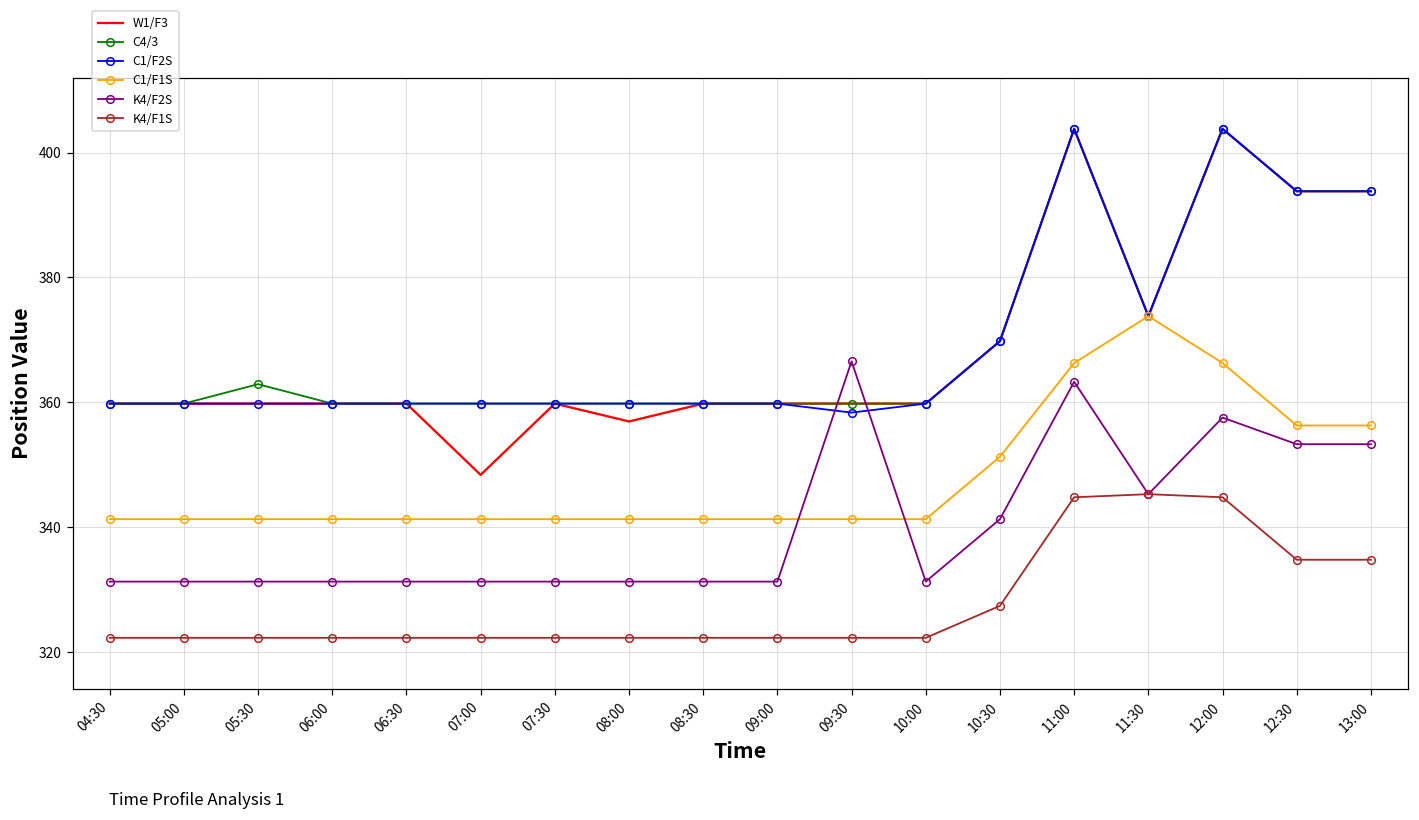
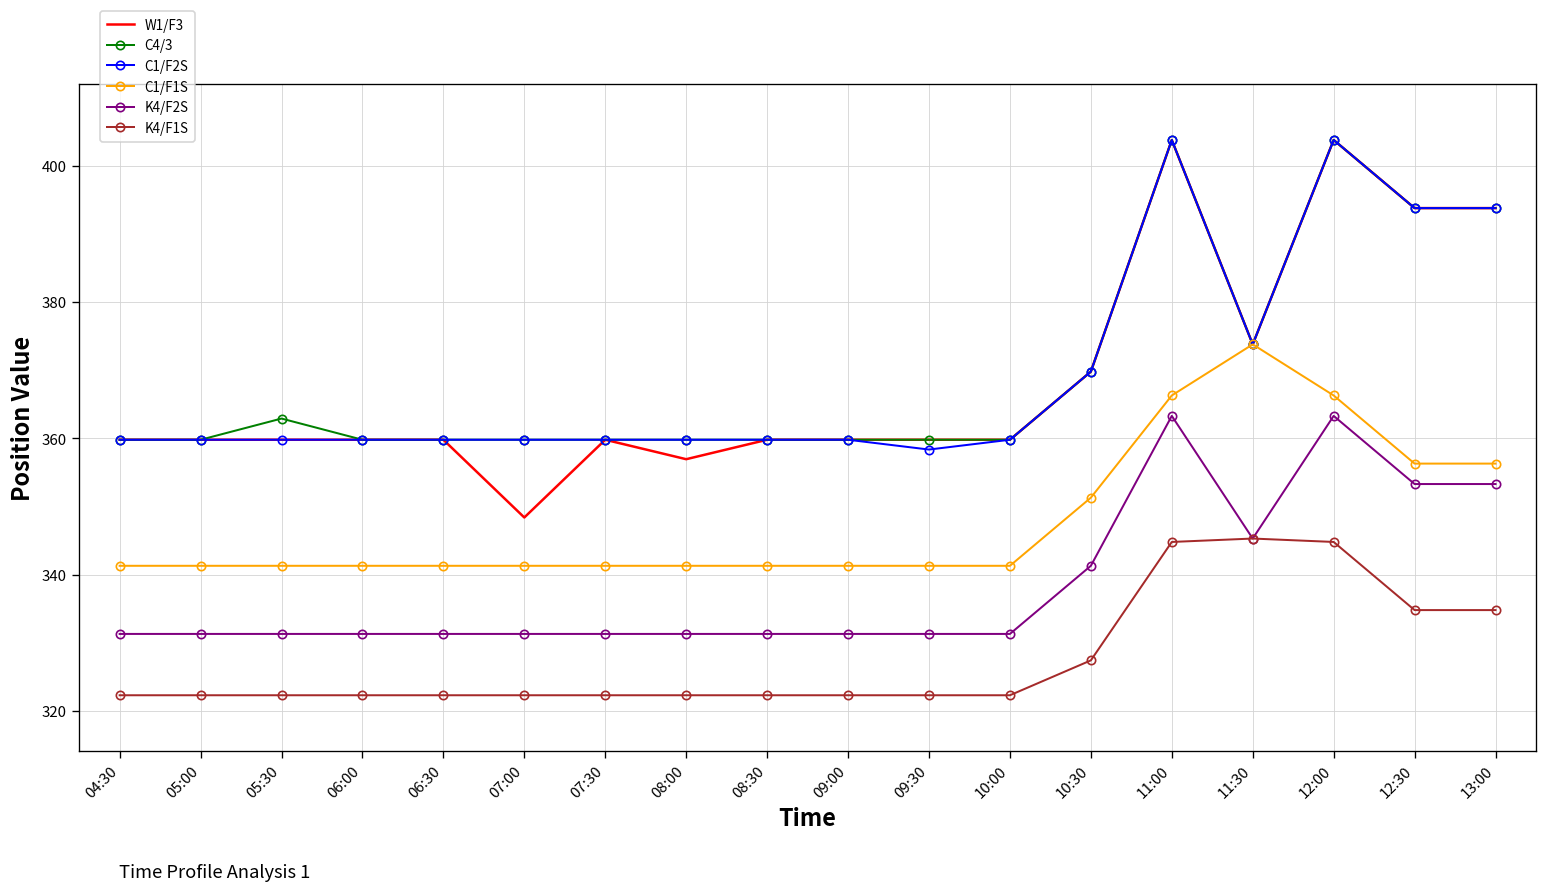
K4/F2S, 09:30: 367 -> 331
K4/F2S, 12:00: 358 -> 363
